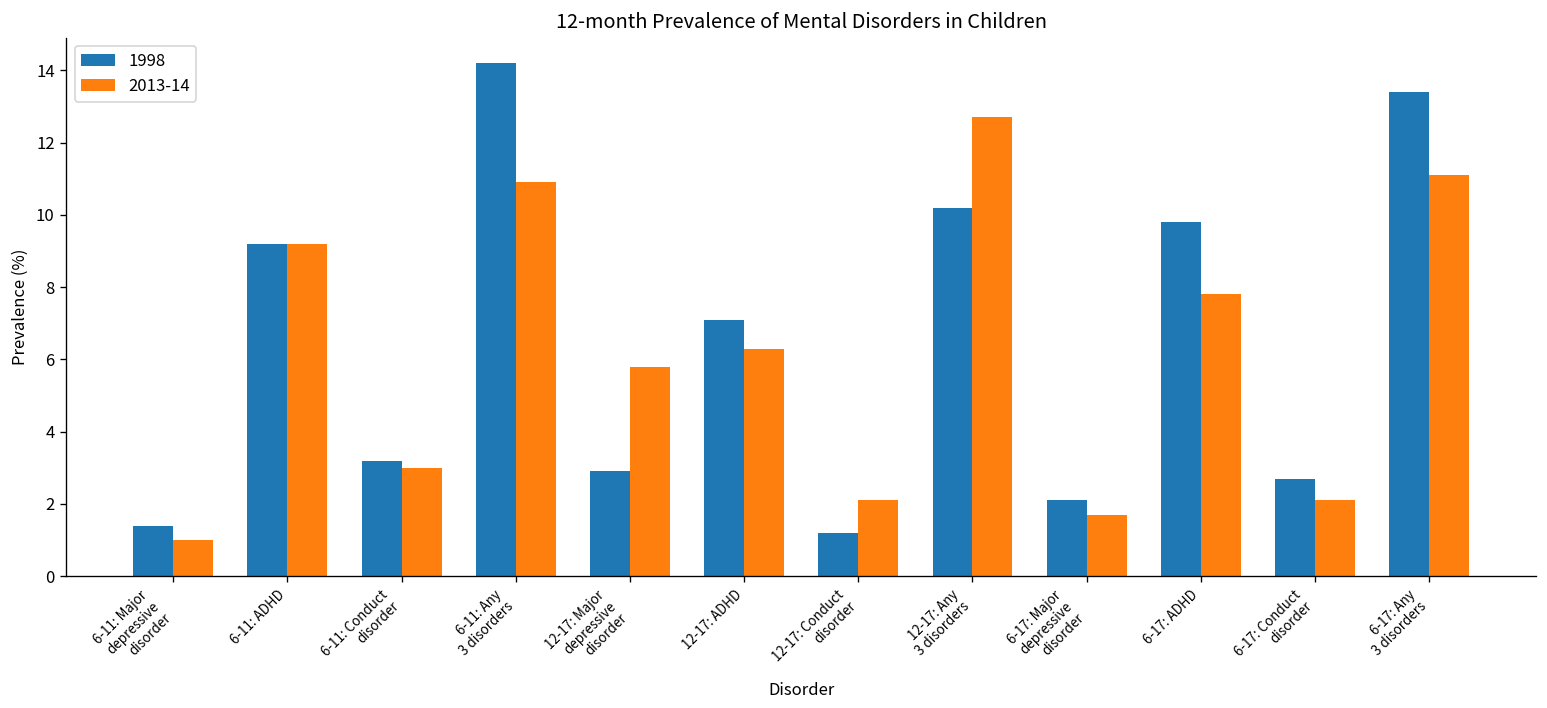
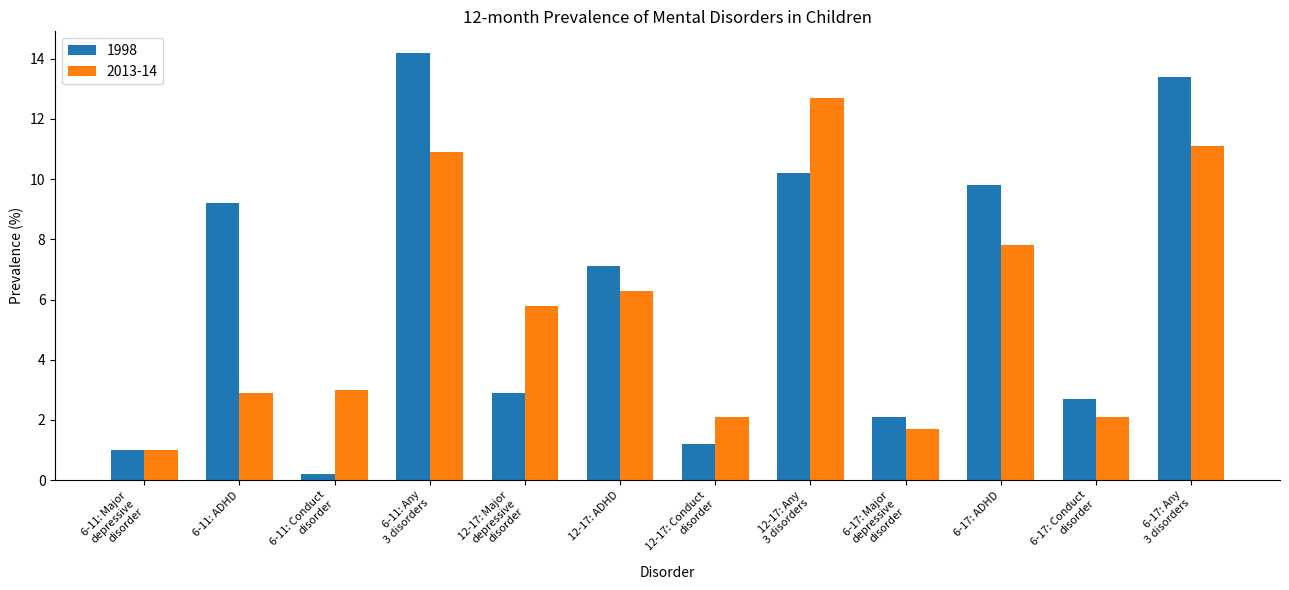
1998, 6-11: Major depressive disorder: 1.4 -> 1.0
2013-14, 6-11: ADHD: 9.2 -> 2.9
1998, 6-11: Conduct disorder: 3.2 -> 0.2
